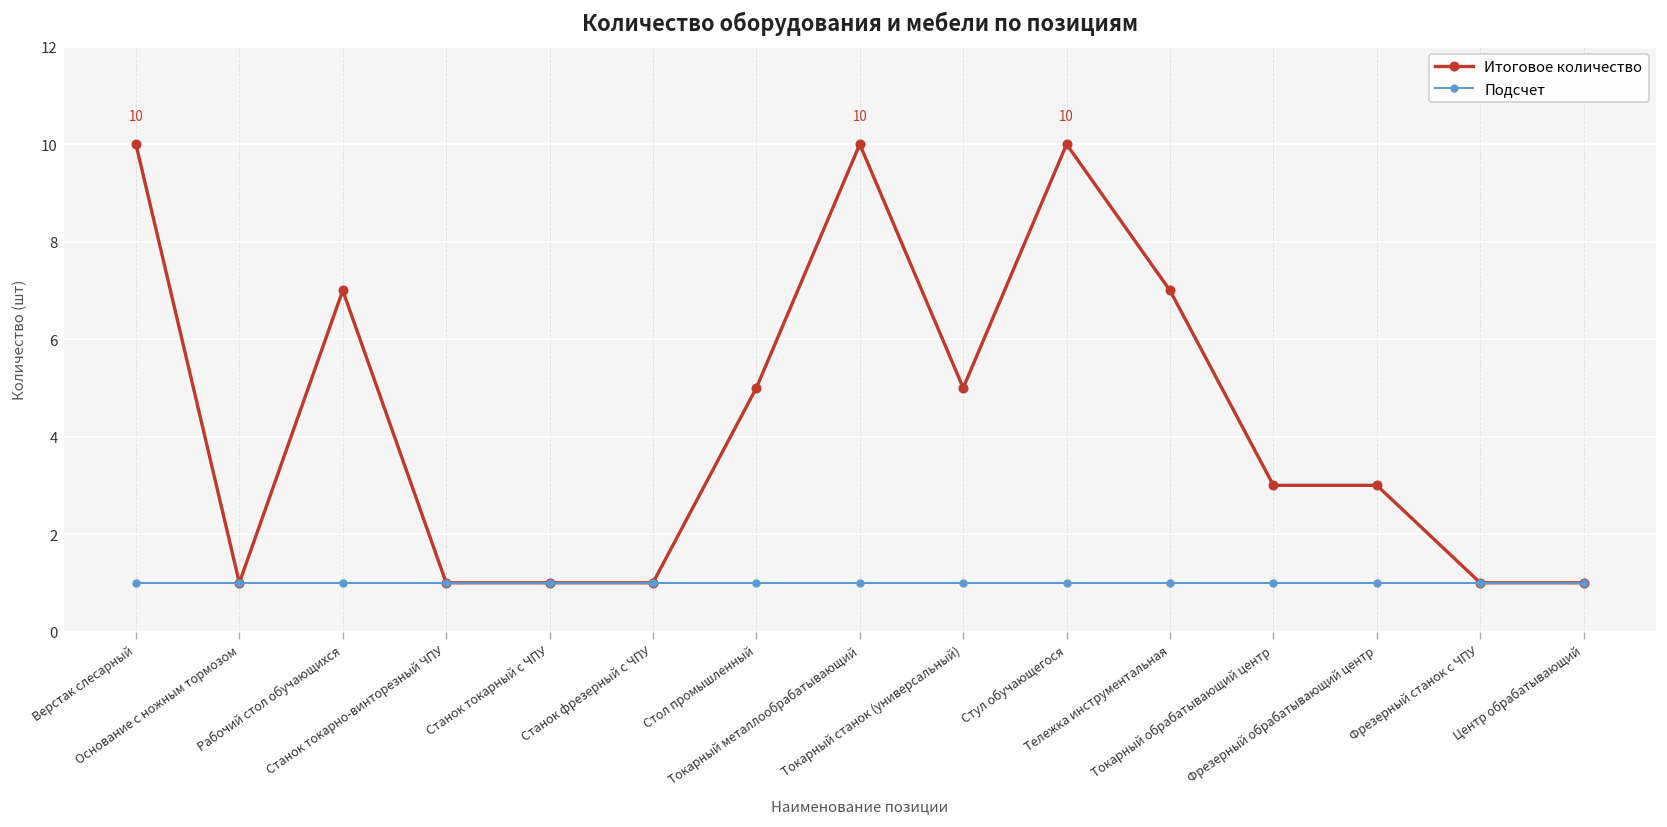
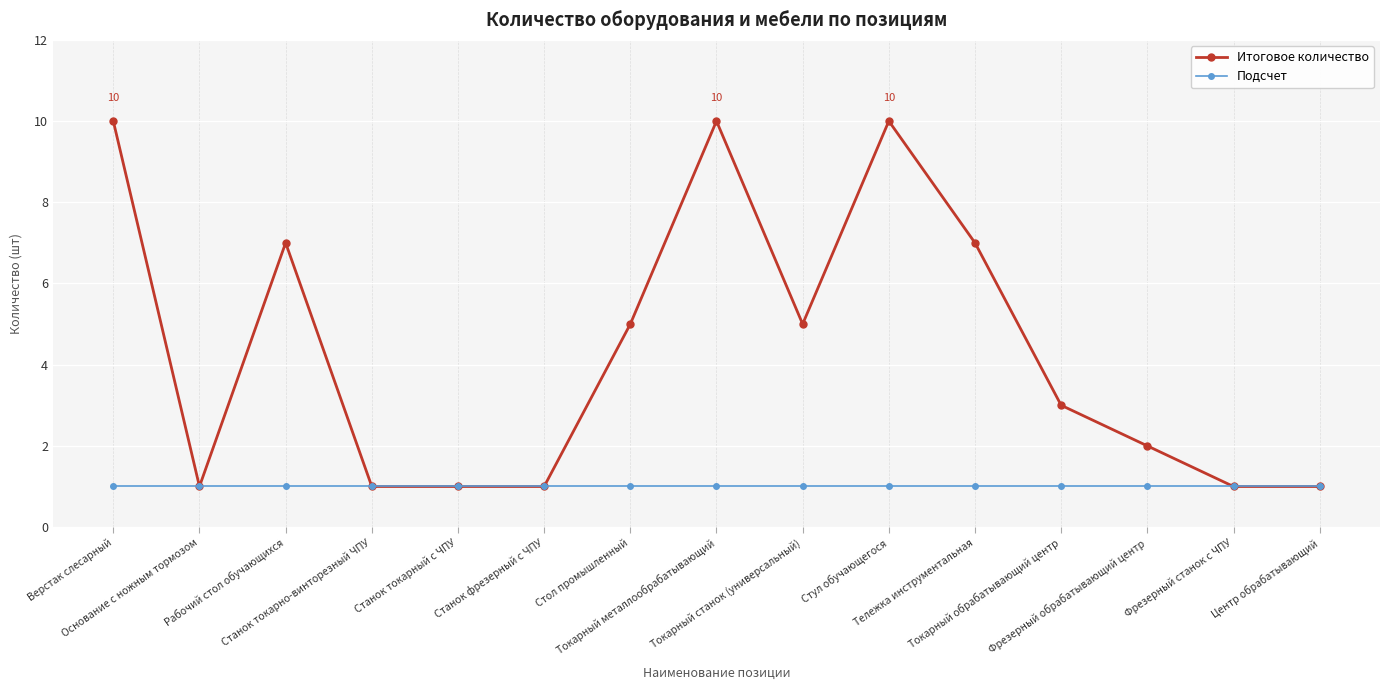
Итоговое количество, Фрезерный обрабатывающий центр: 3 -> 2
